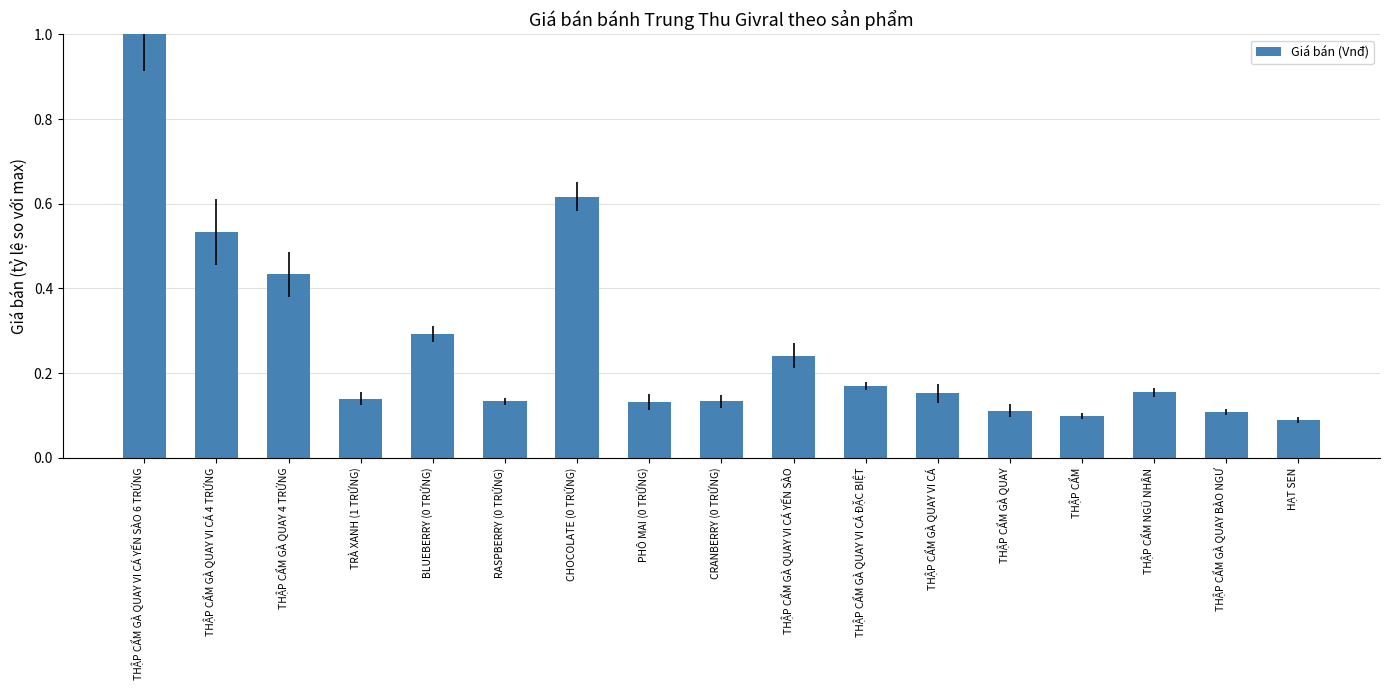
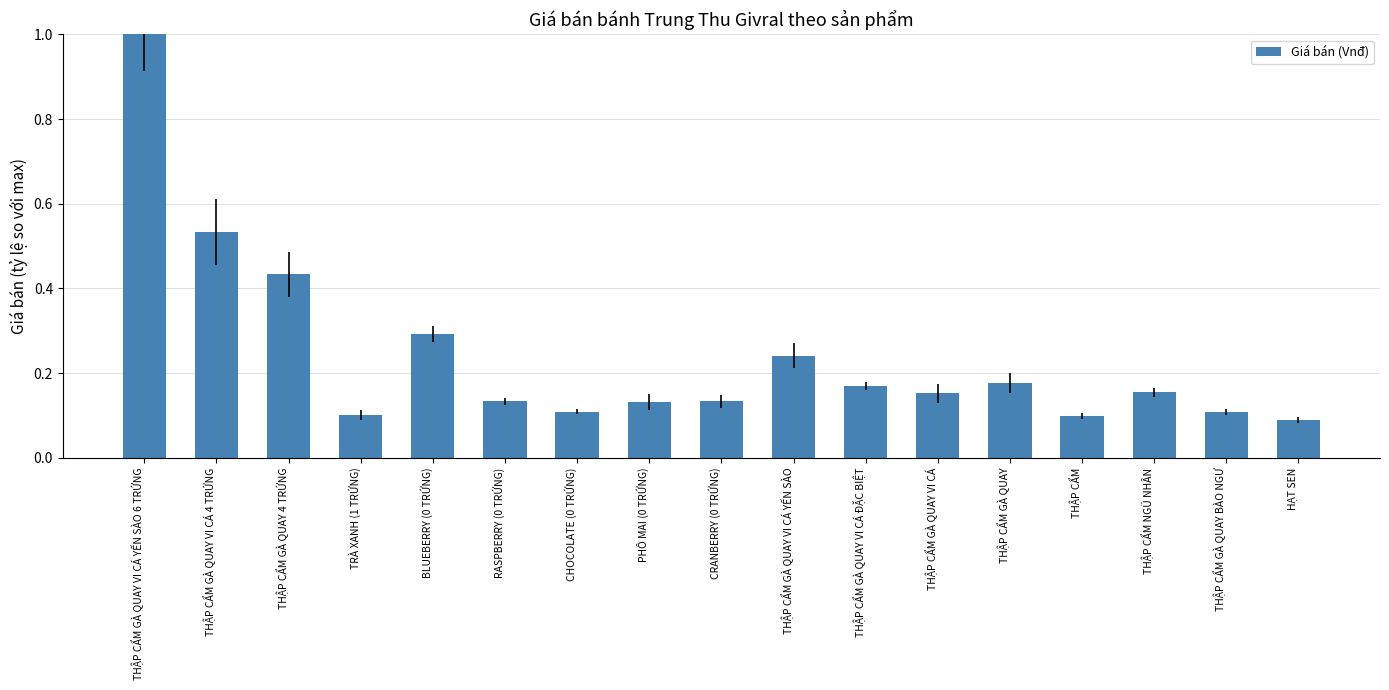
TRÀ XANH (1 TRỨNG): 0.14 -> 0.10
CHOCOLATE (0 TRỨNG): 0.62 -> 0.11
THẬP CẨM GÀ QUAY: 0.11 -> 0.18
